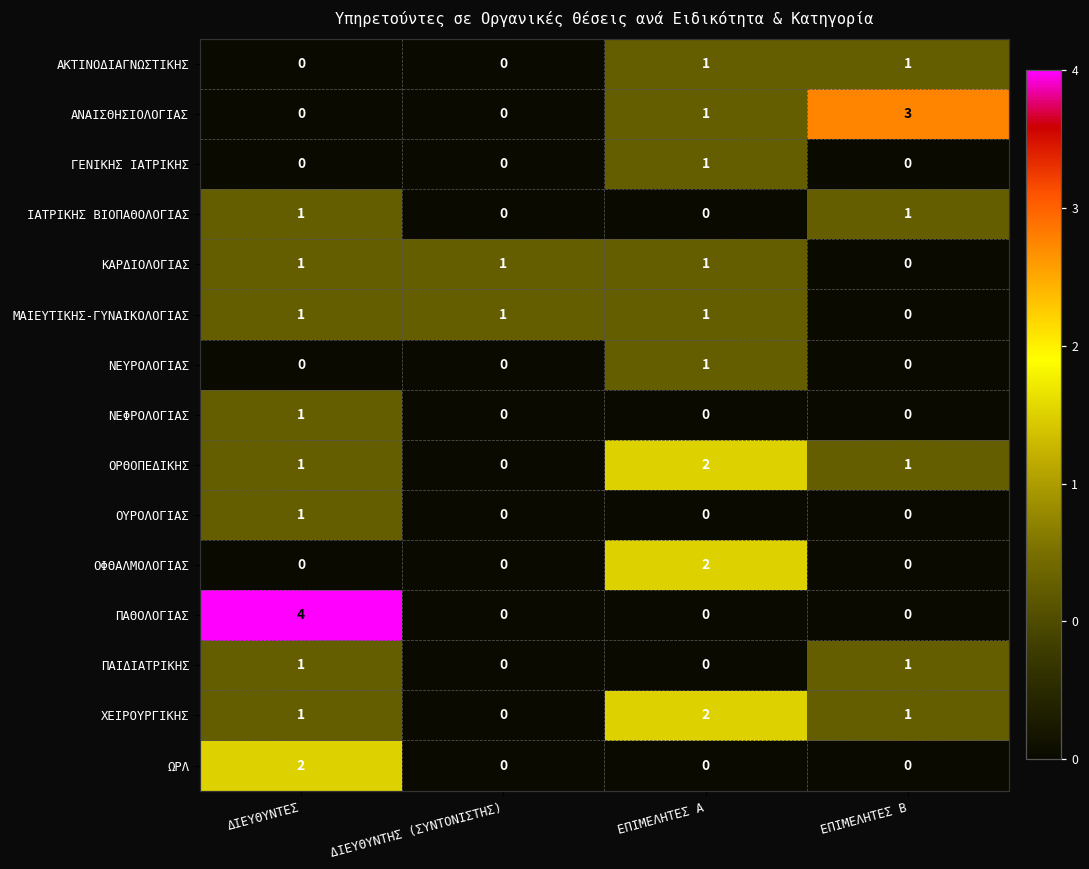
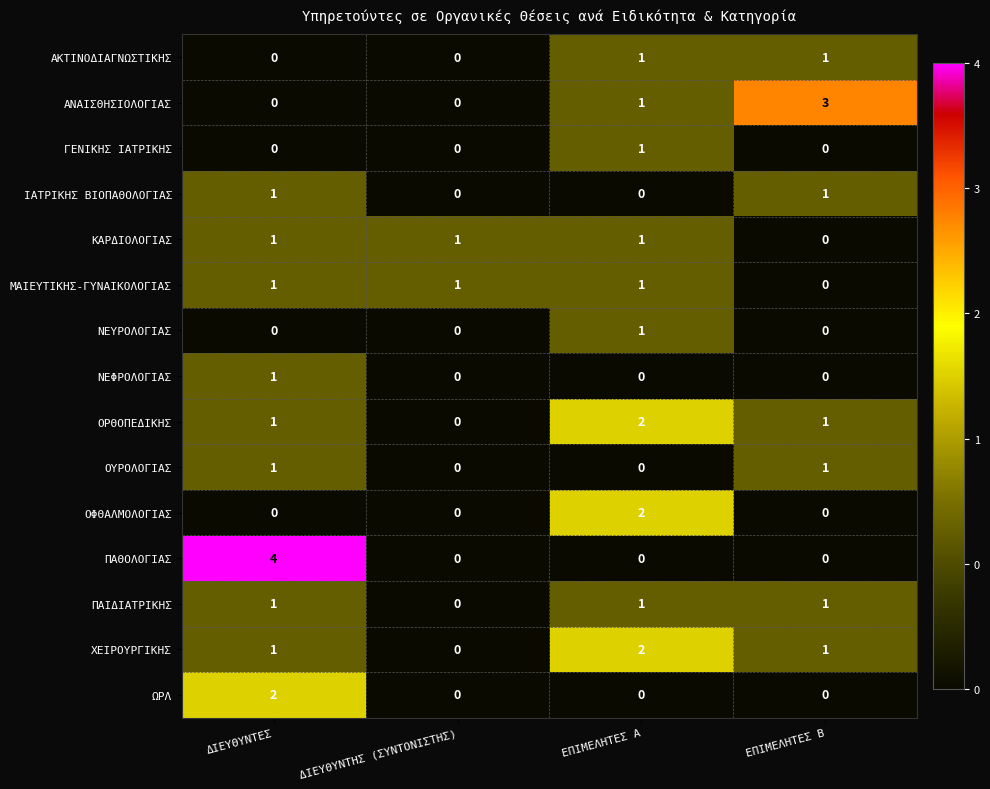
ΟΥΡΟΛΟΓΙΑΣ, ΕΠΙΜΕΛΗΤΕΣ Β: 0 -> 1
ΠΑΙΔΙΑΤΡΙΚΗΣ, ΕΠΙΜΕΛΗΤΕΣ Α: 0 -> 1
